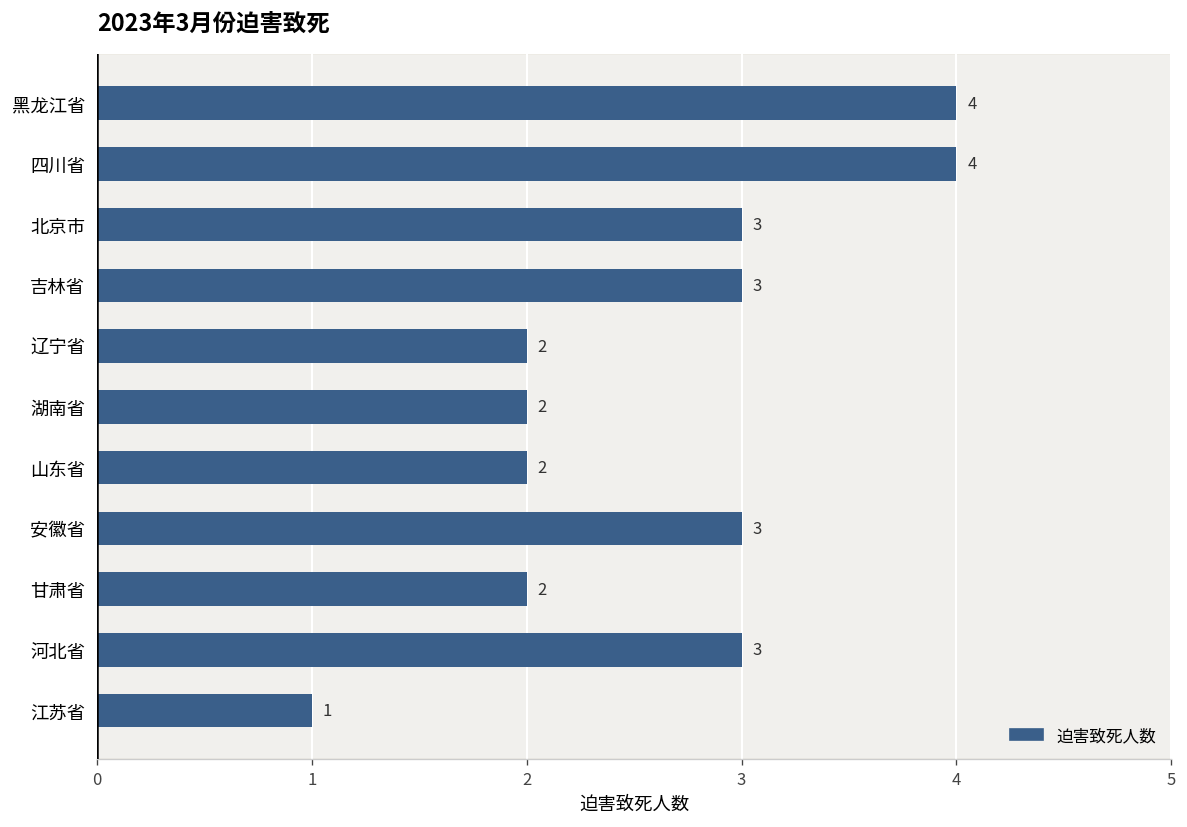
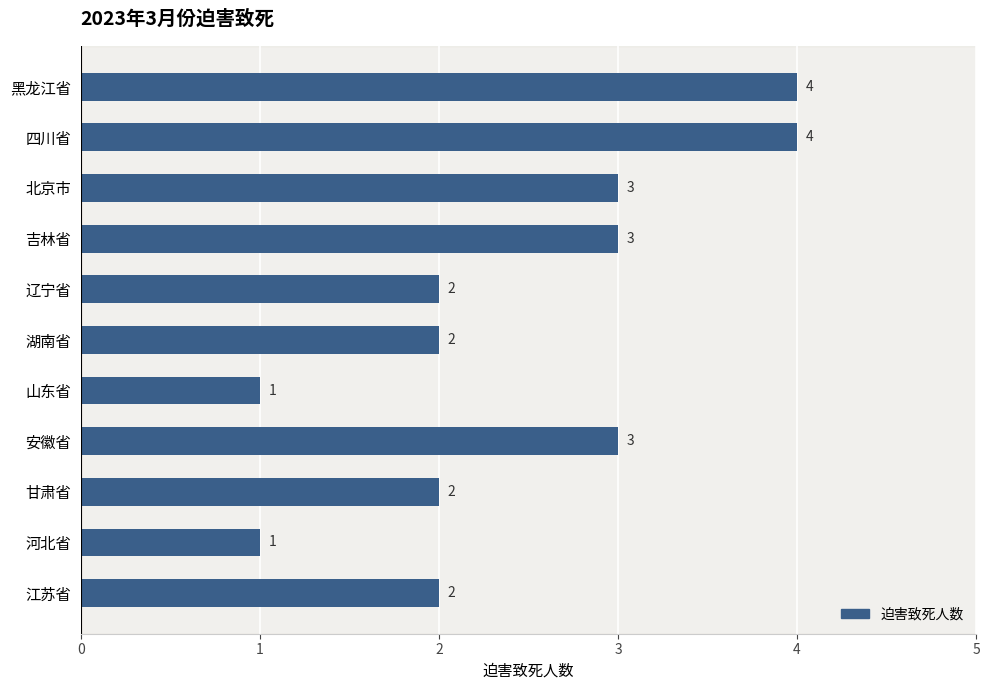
山东省: 2 -> 1
河北省: 3 -> 1
江苏省: 1 -> 2
